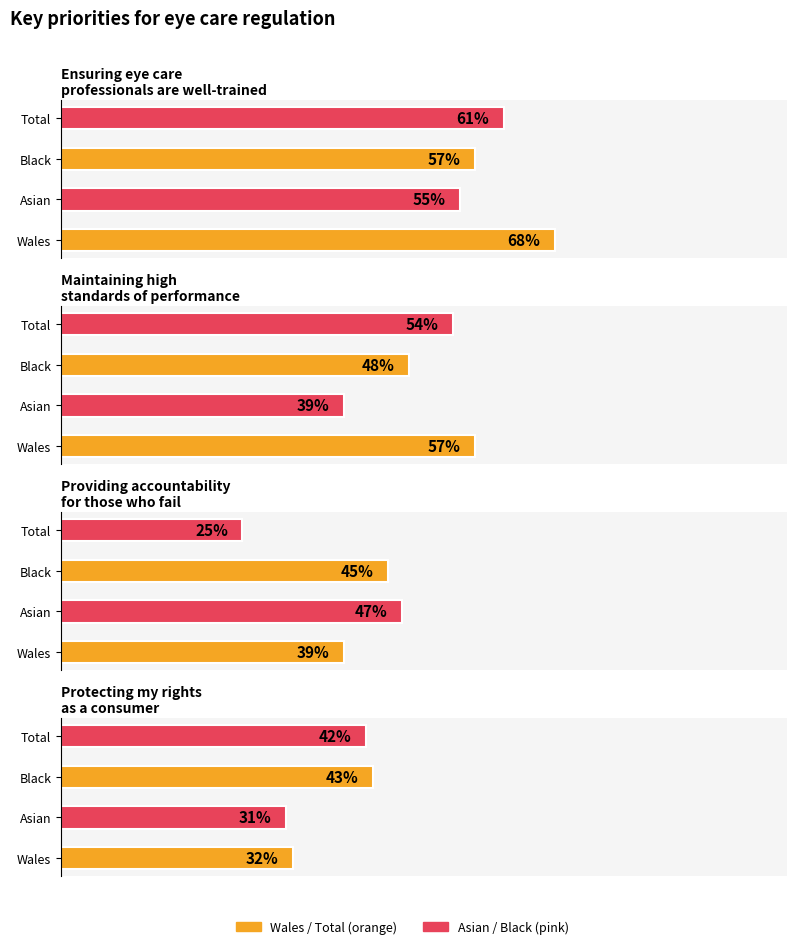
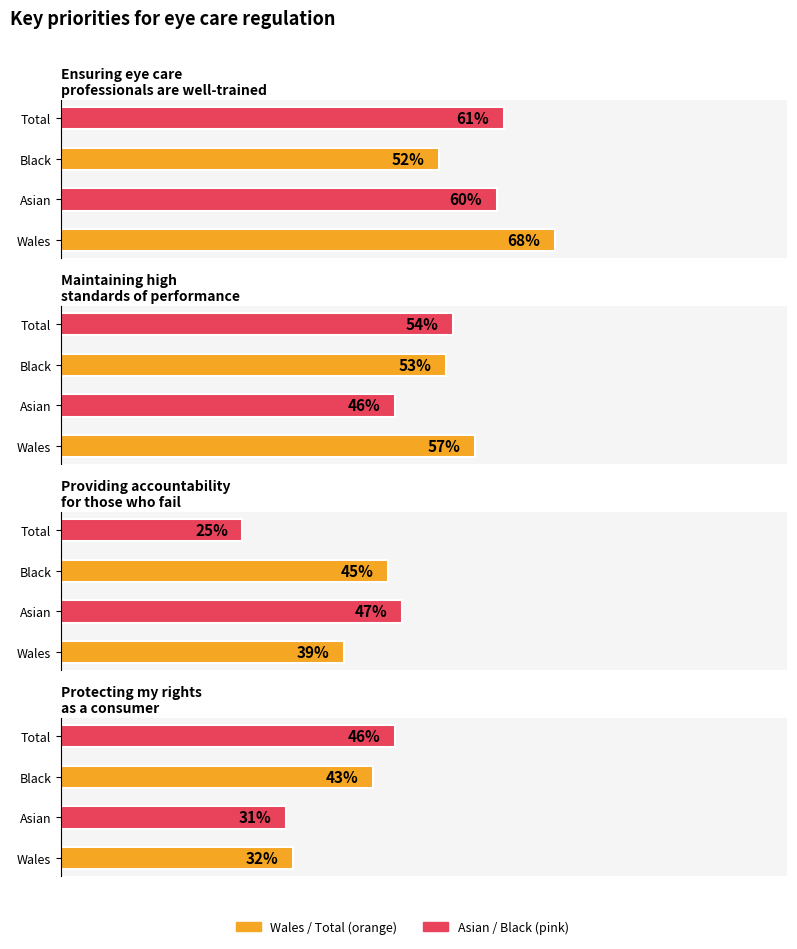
Ensuring eye care professionals are well-trained, Black: 57% -> 52%
Ensuring eye care professionals are well-trained, Asian: 55% -> 60%
Maintaining high standards of performance, Black: 48% -> 53%
Maintaining high standards of performance, Asian: 39% -> 46%
Protecting my rights as a consumer, Total: 42% -> 46%
